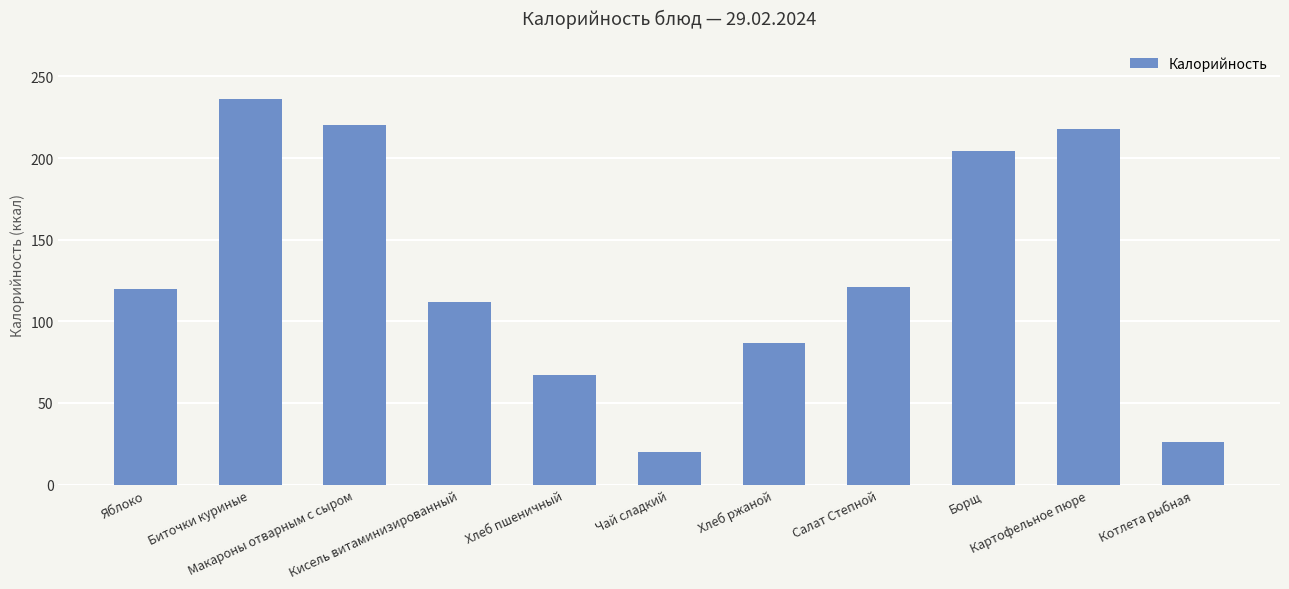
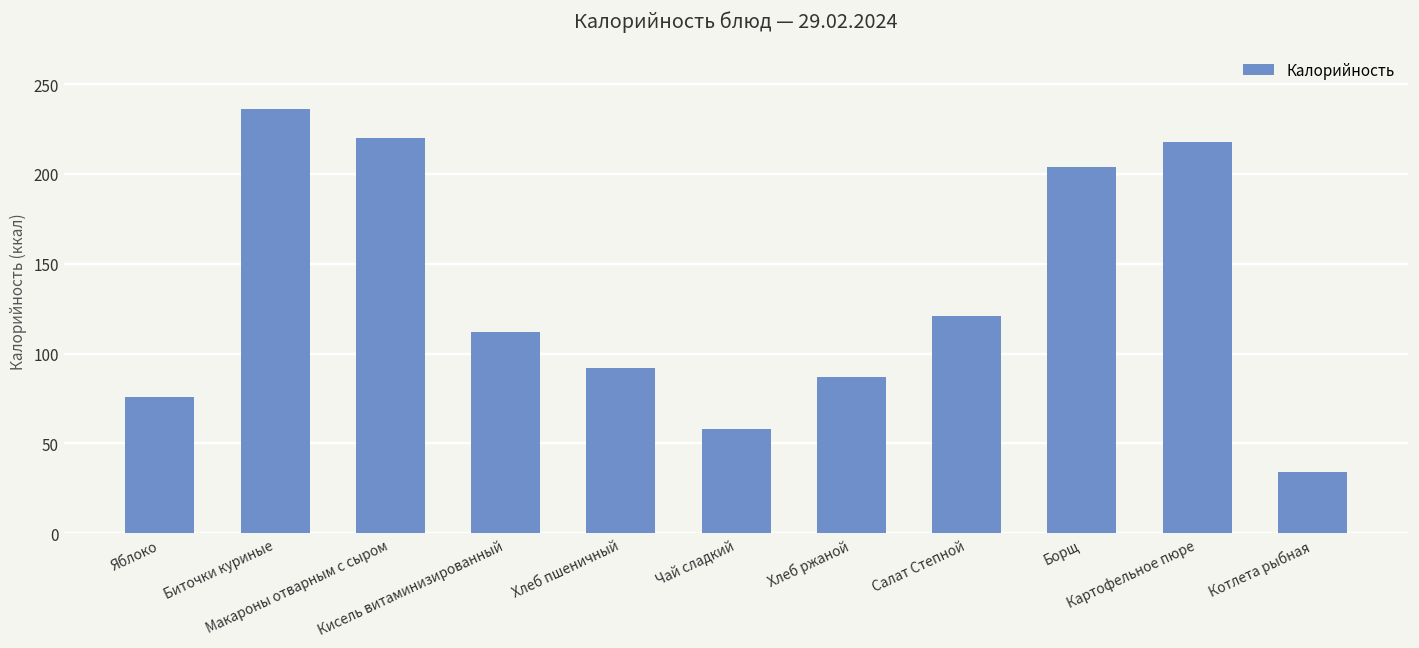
Яблоко: 120 -> 76
Хлеб пшеничный: 67 -> 92
Чай сладкий: 20 -> 58
Котлета рыбная: 26 -> 34
